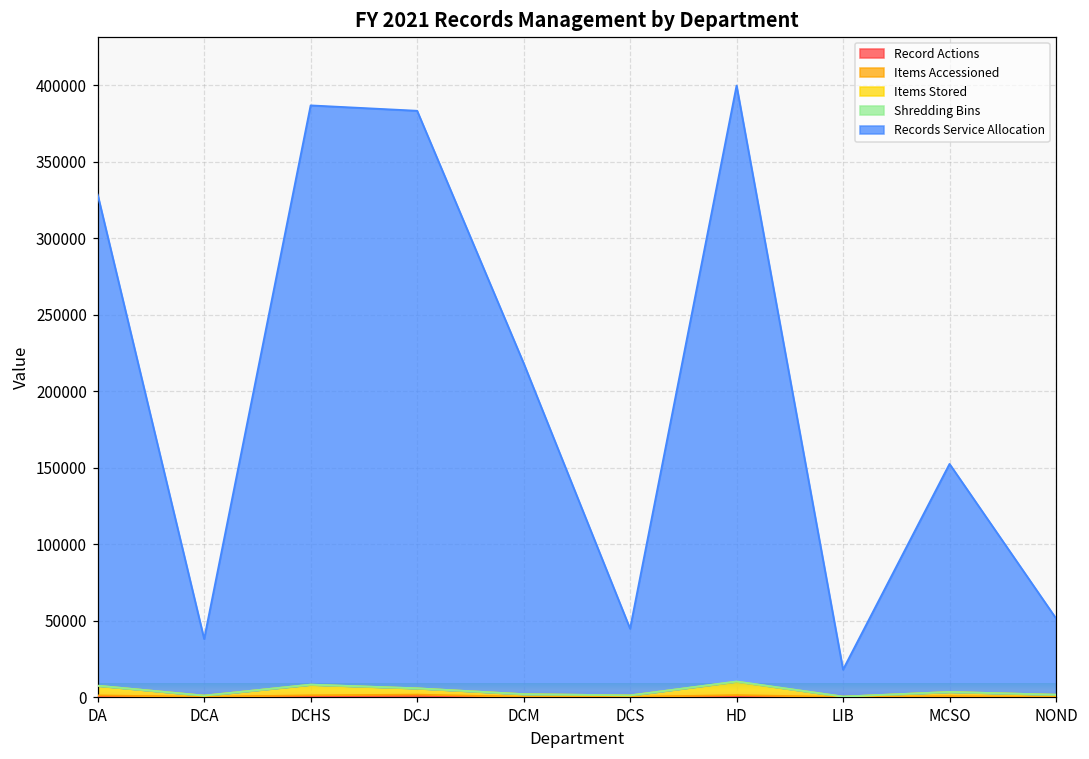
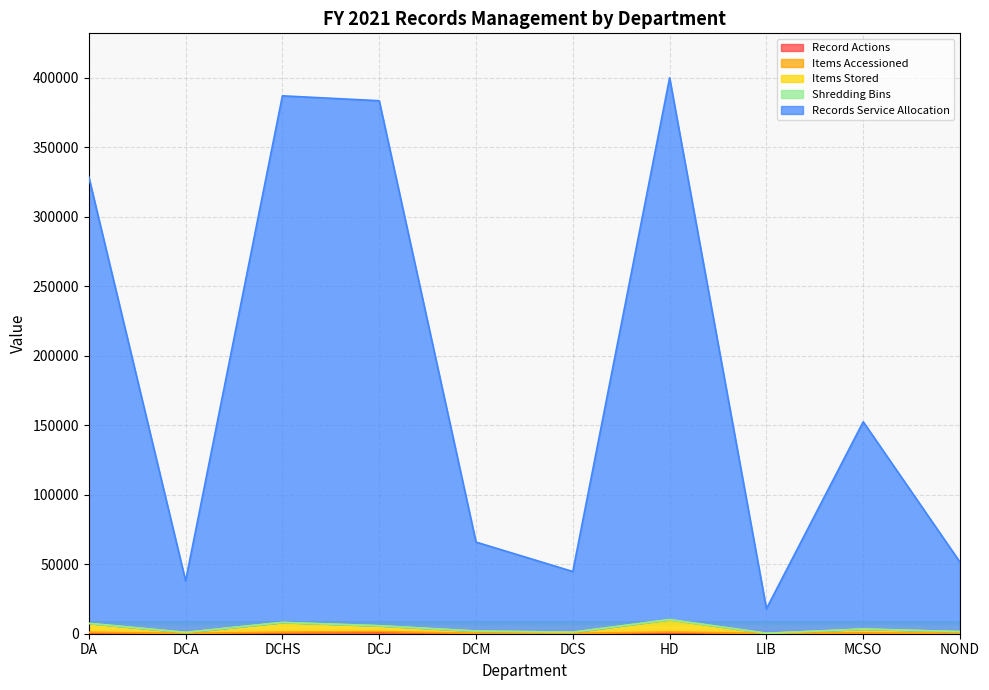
Records Service Allocation, DCM: 217000 -> 64000
